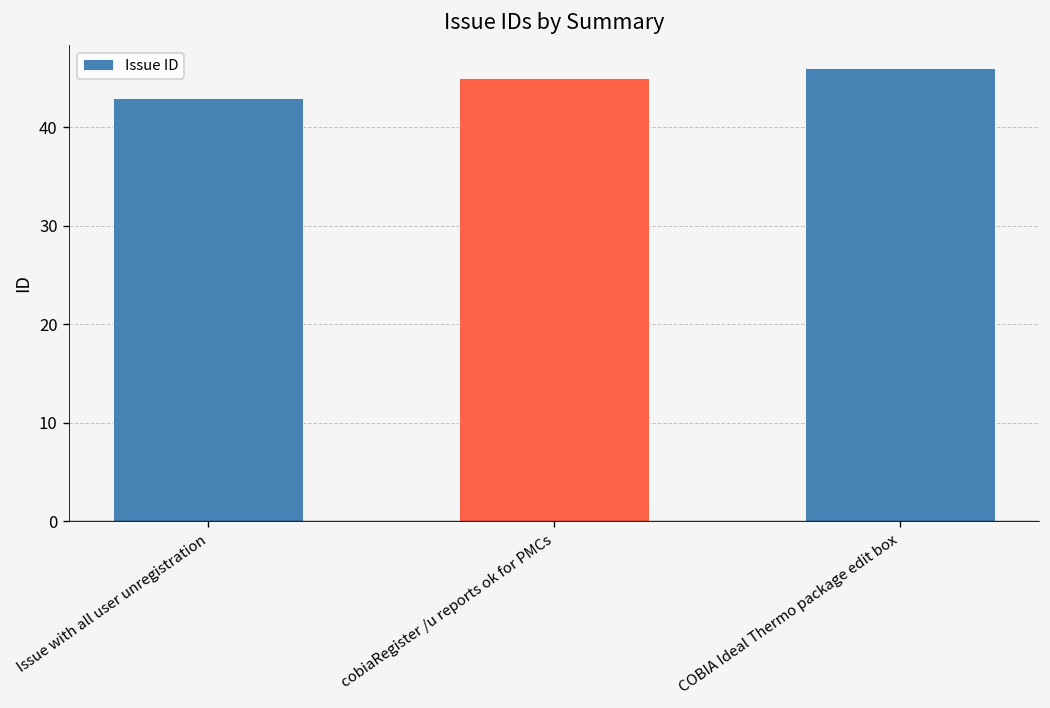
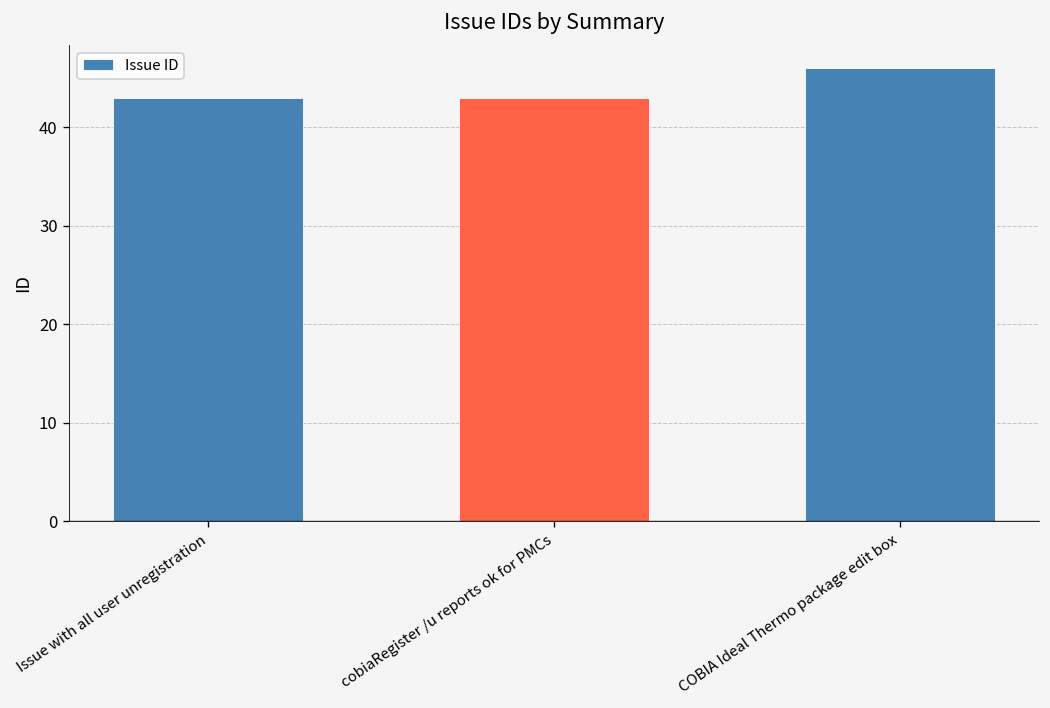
cobiaRegister /u reports ok for PMCs: 45 -> 43
